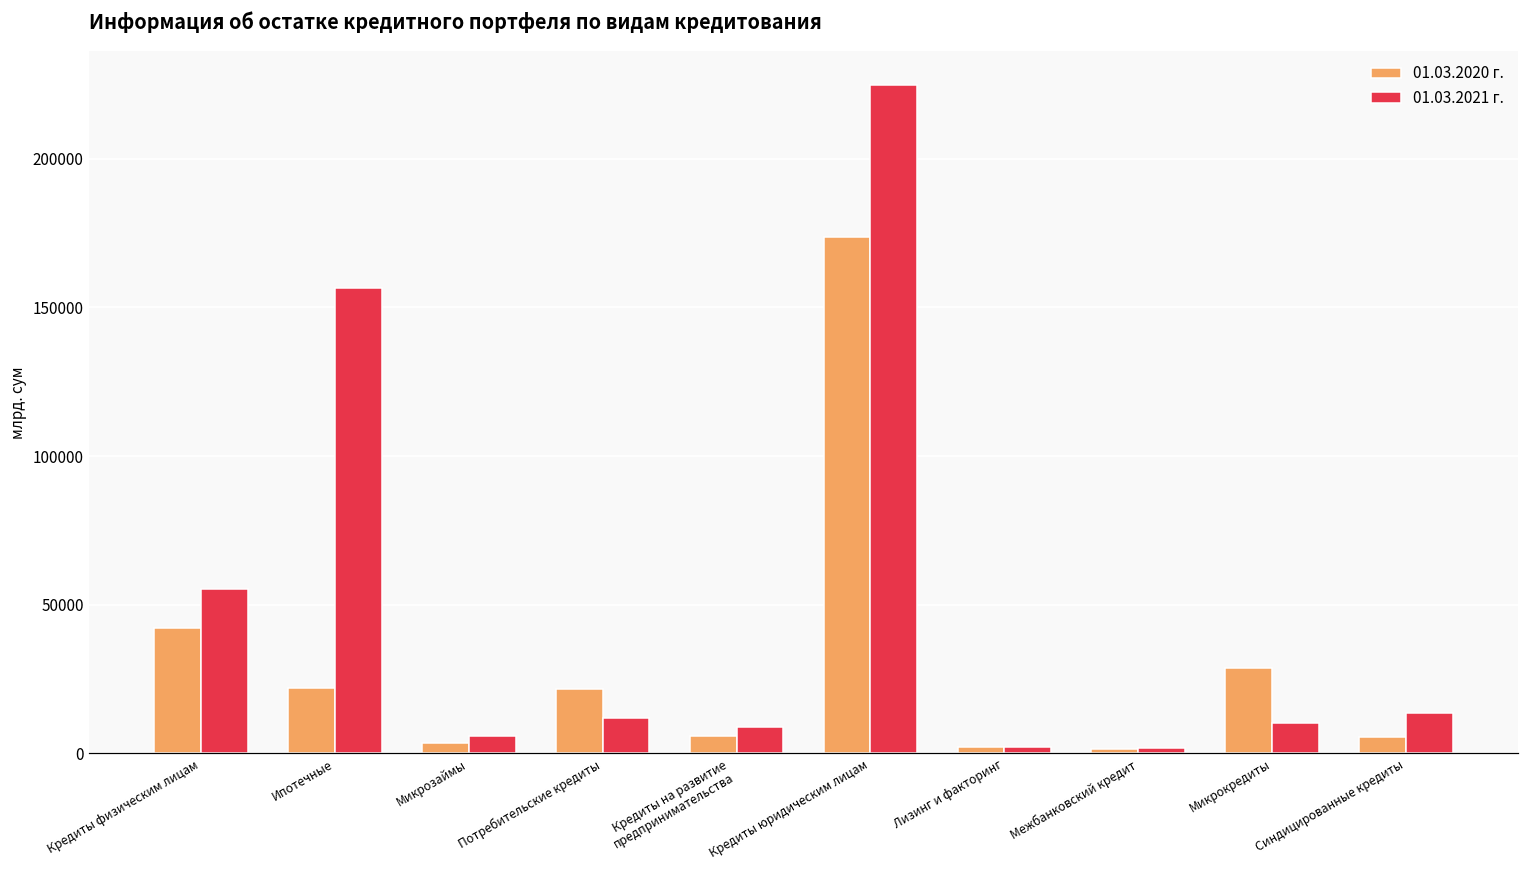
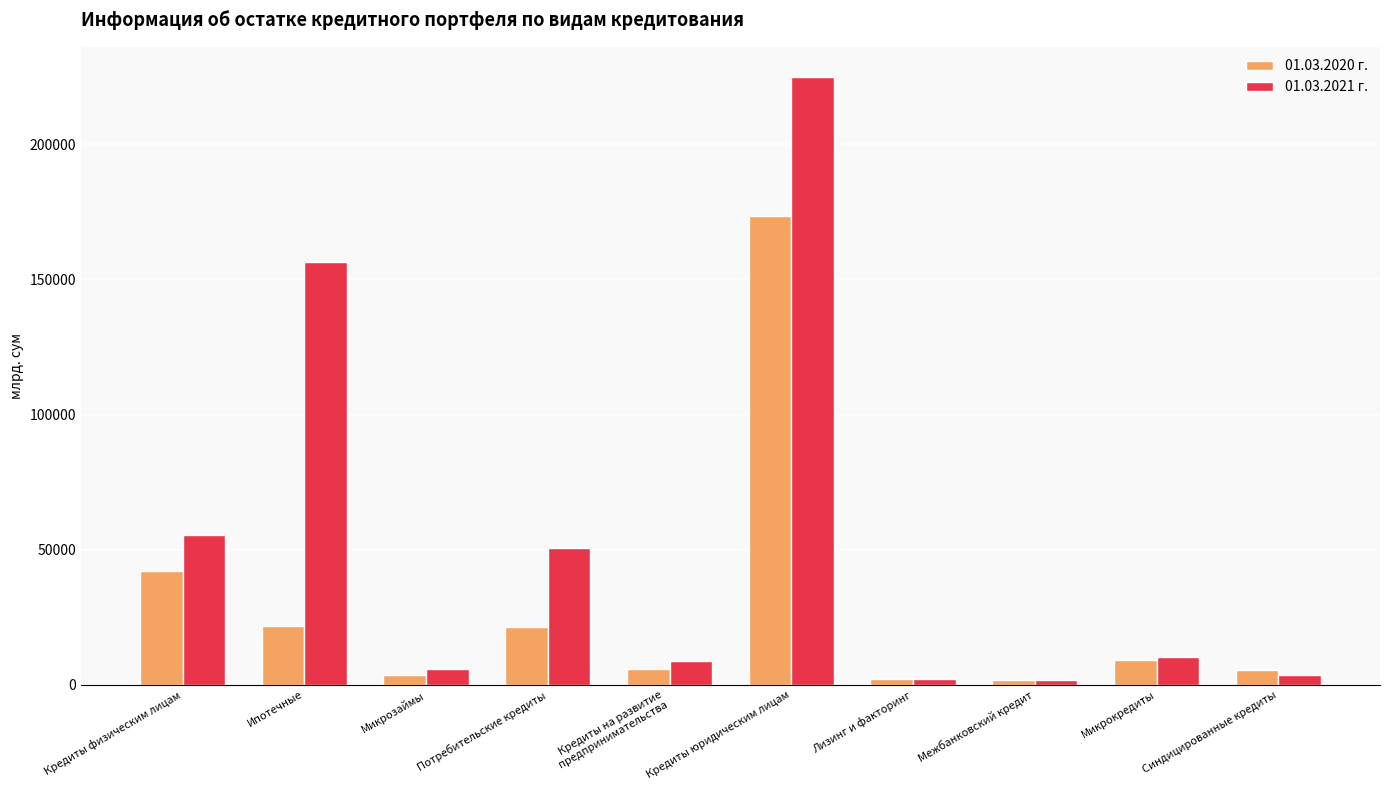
01.03.2021 г., Потребительские кредиты: 12000 -> 50000
01.03.2020 г., Микрокредиты: 29000 -> 9000
01.03.2021 г., Синдицированные кредиты: 14000 -> 4000
